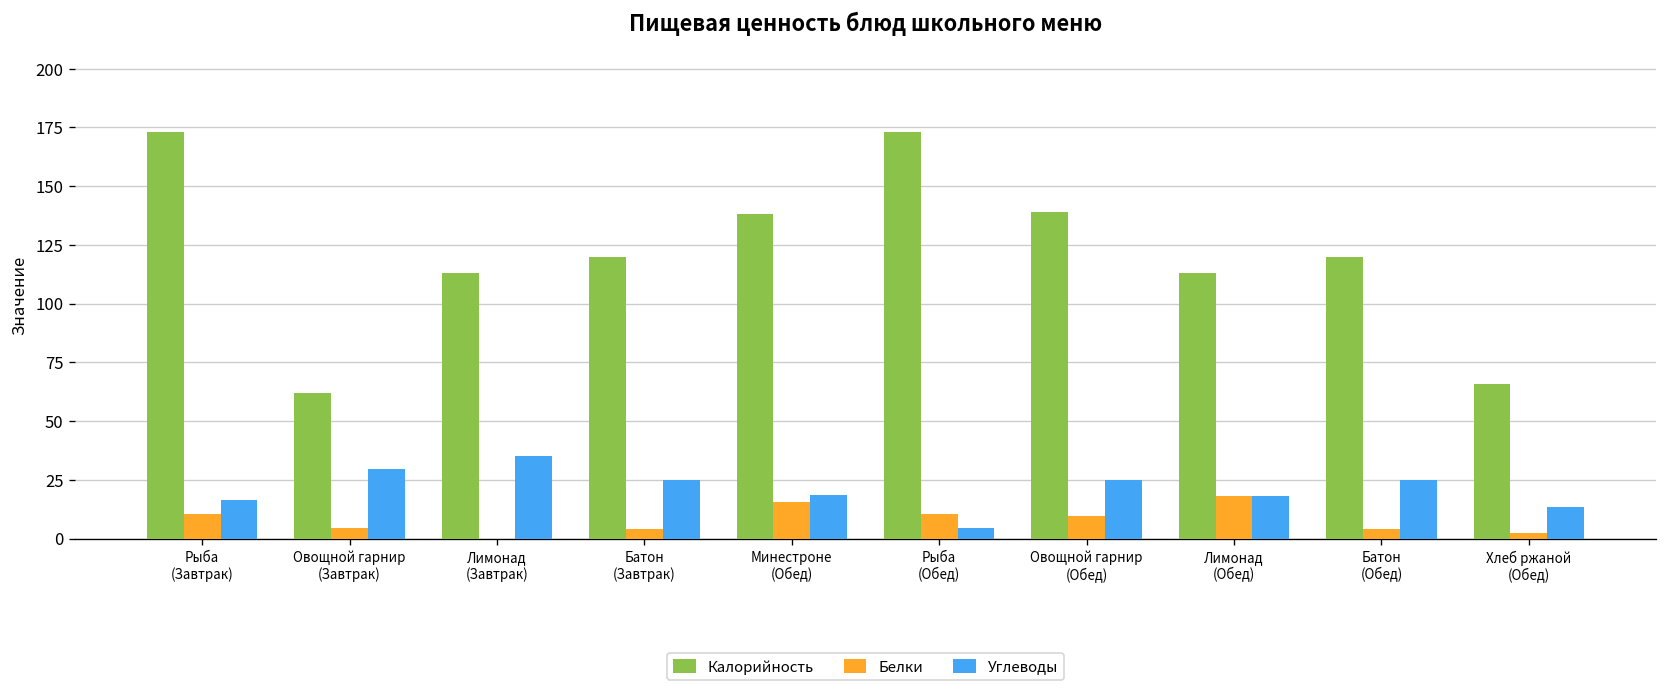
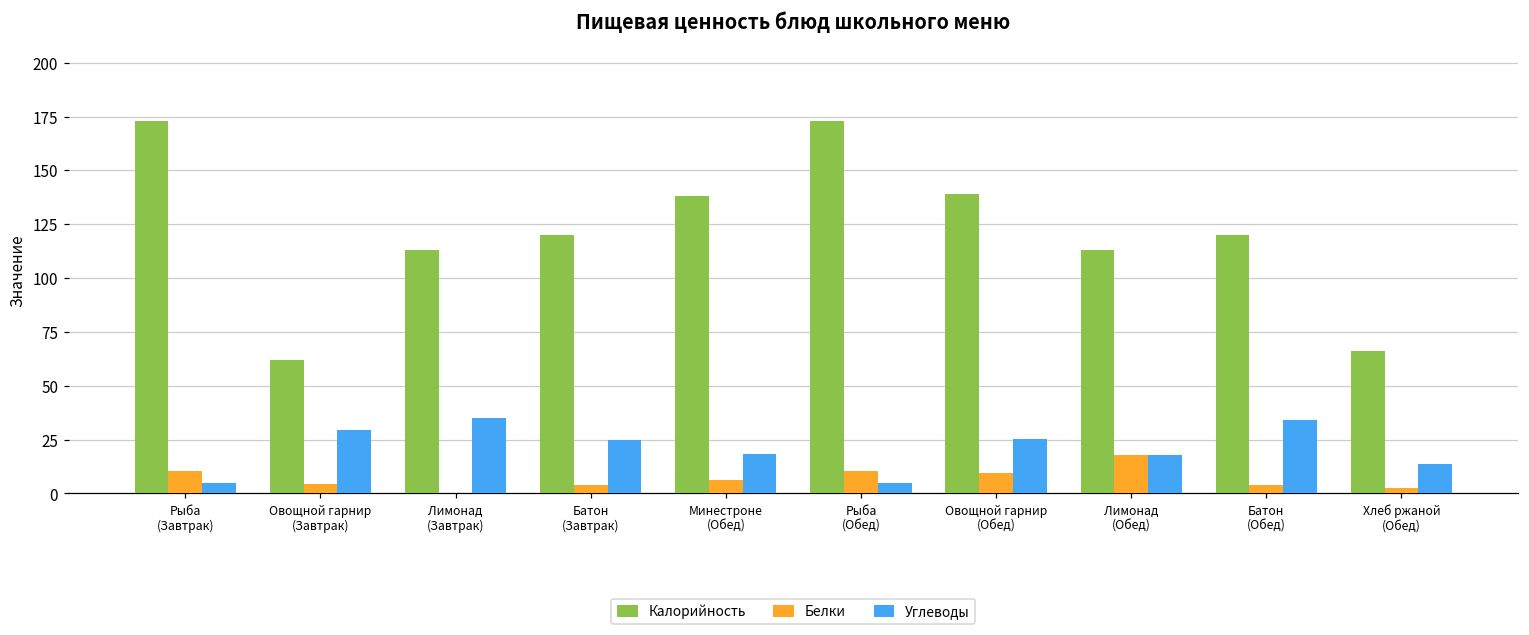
Углеводы, Рыба (Завтрак): 16 -> 5
Белки, Минестроне (Обед): 16 -> 6
Углеводы, Батон (Обед): 25 -> 34
